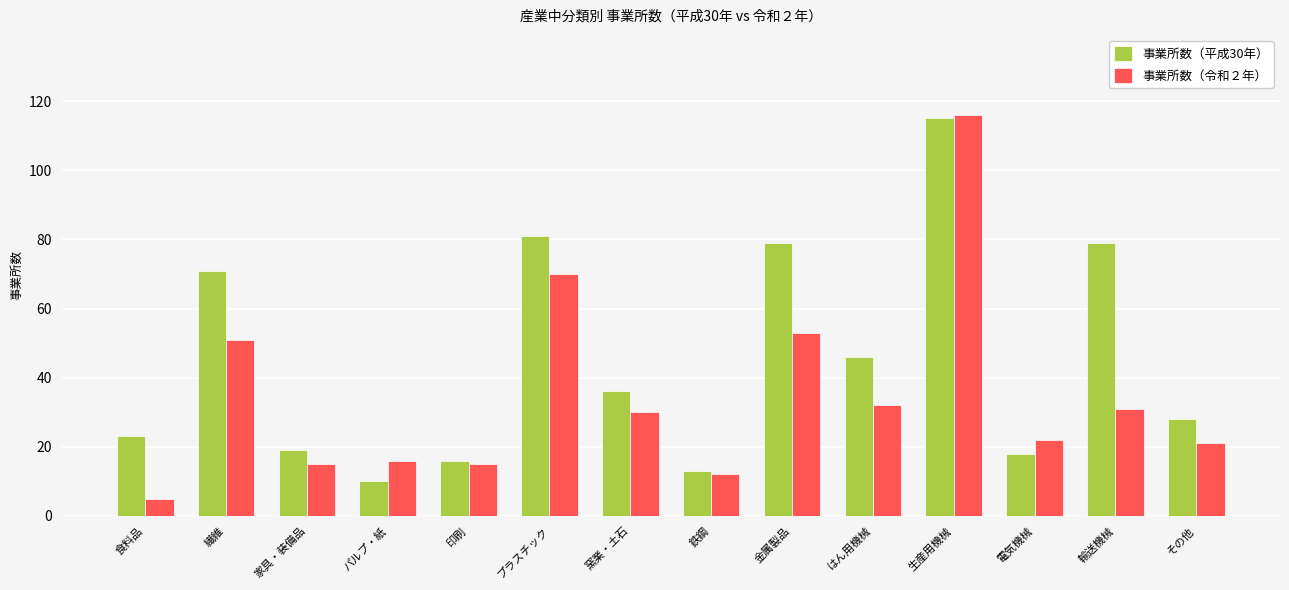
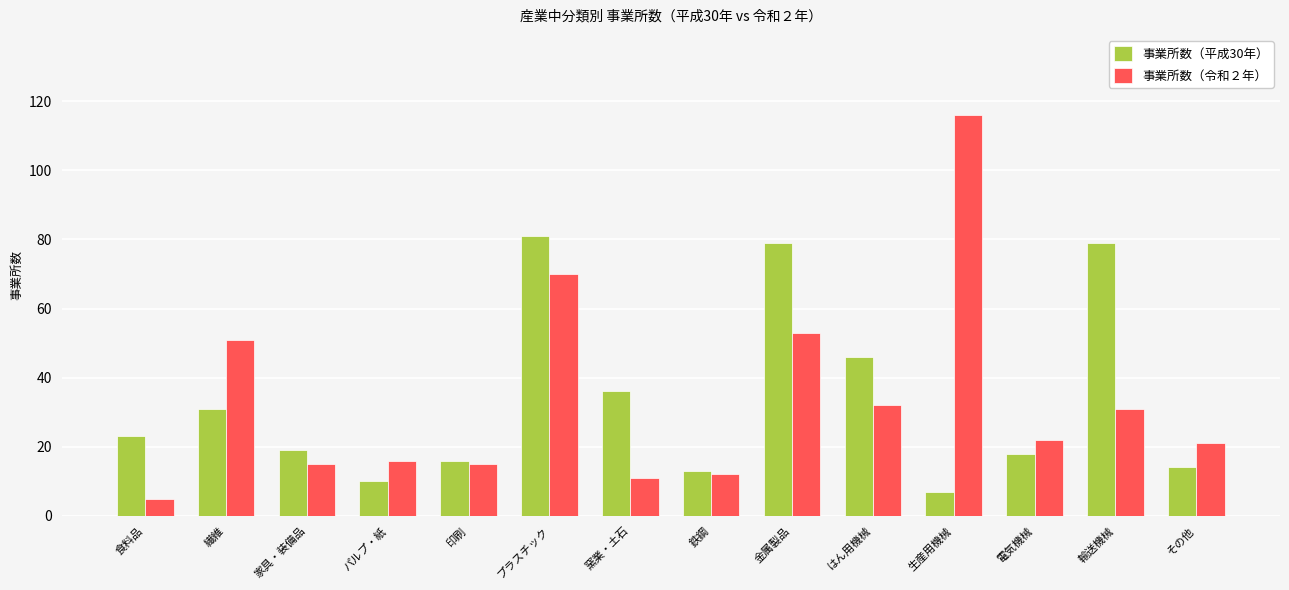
事業所数（平成30年）, 繊維: 71 -> 31
事業所数（令和２年）, 窯業・土石: 30 -> 11
事業所数（平成30年）, 生産用機械: 115 -> 7
事業所数（平成30年）, その他: 28 -> 14
